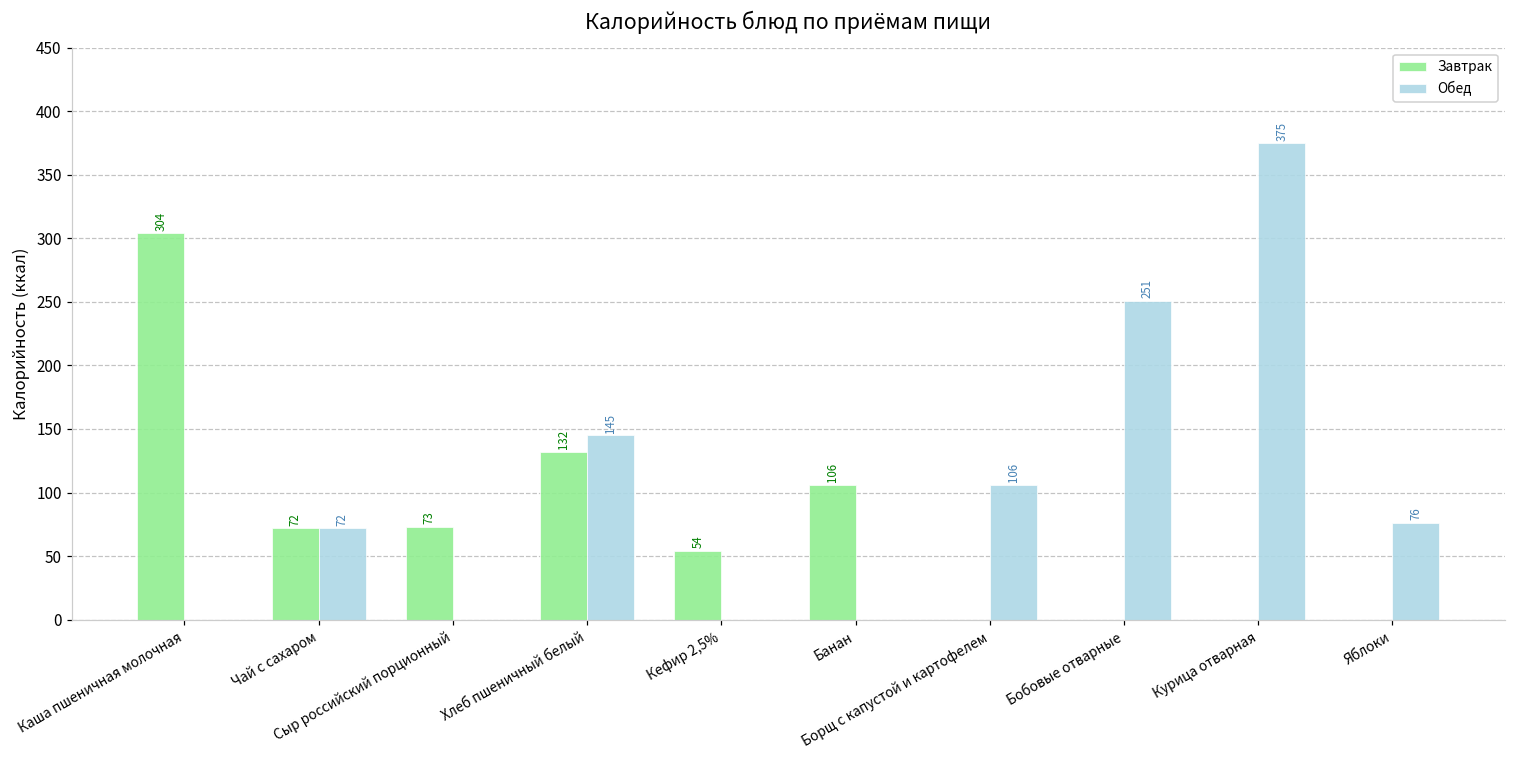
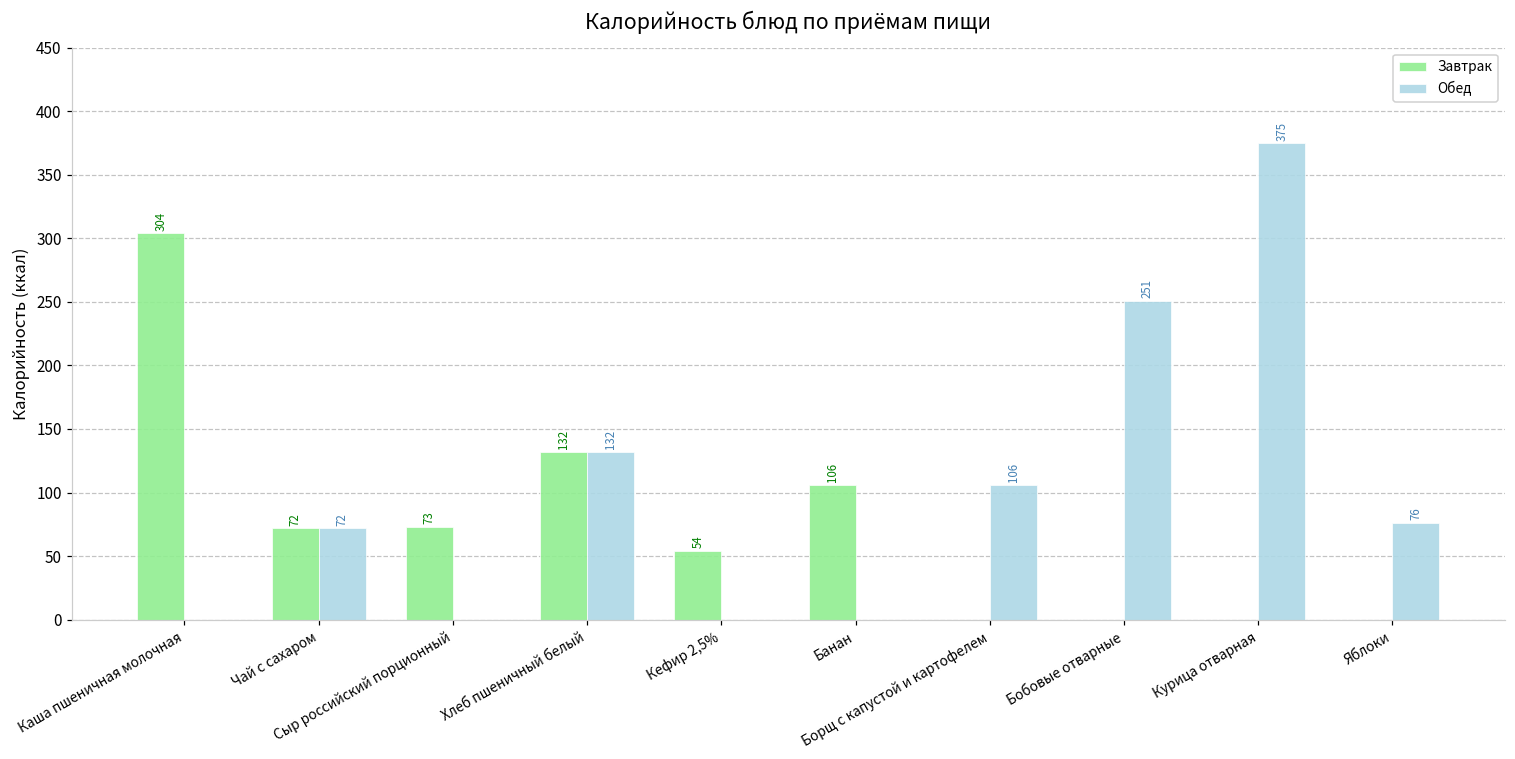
Обед, Хлеб пшеничный белый: 145 -> 132
